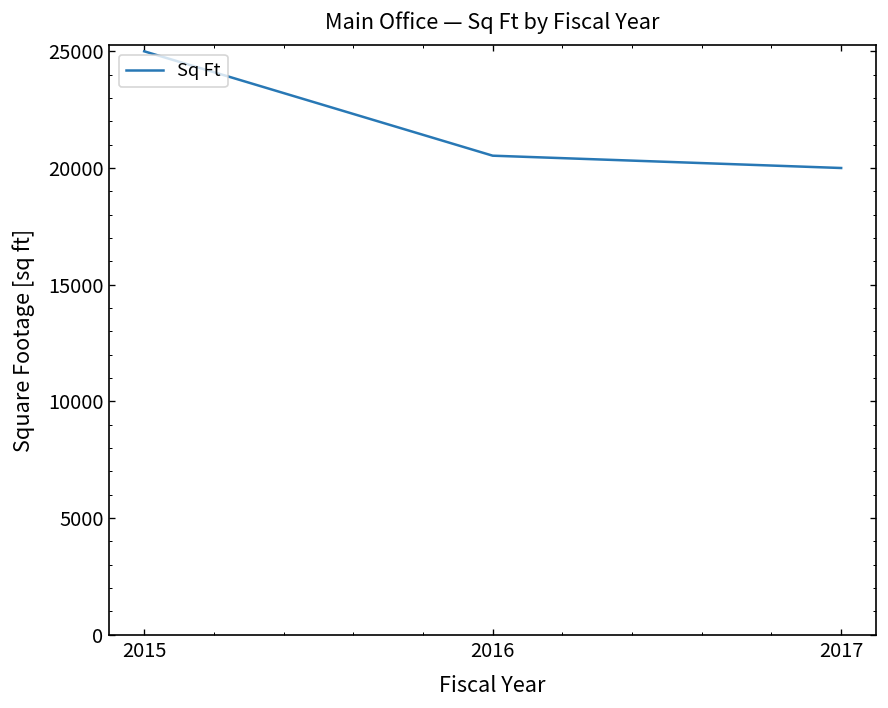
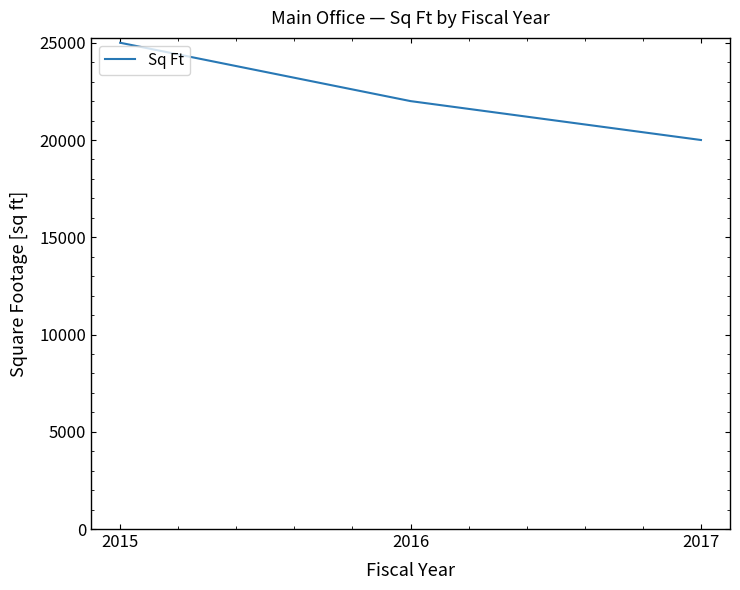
2016: 20500 -> 22000
